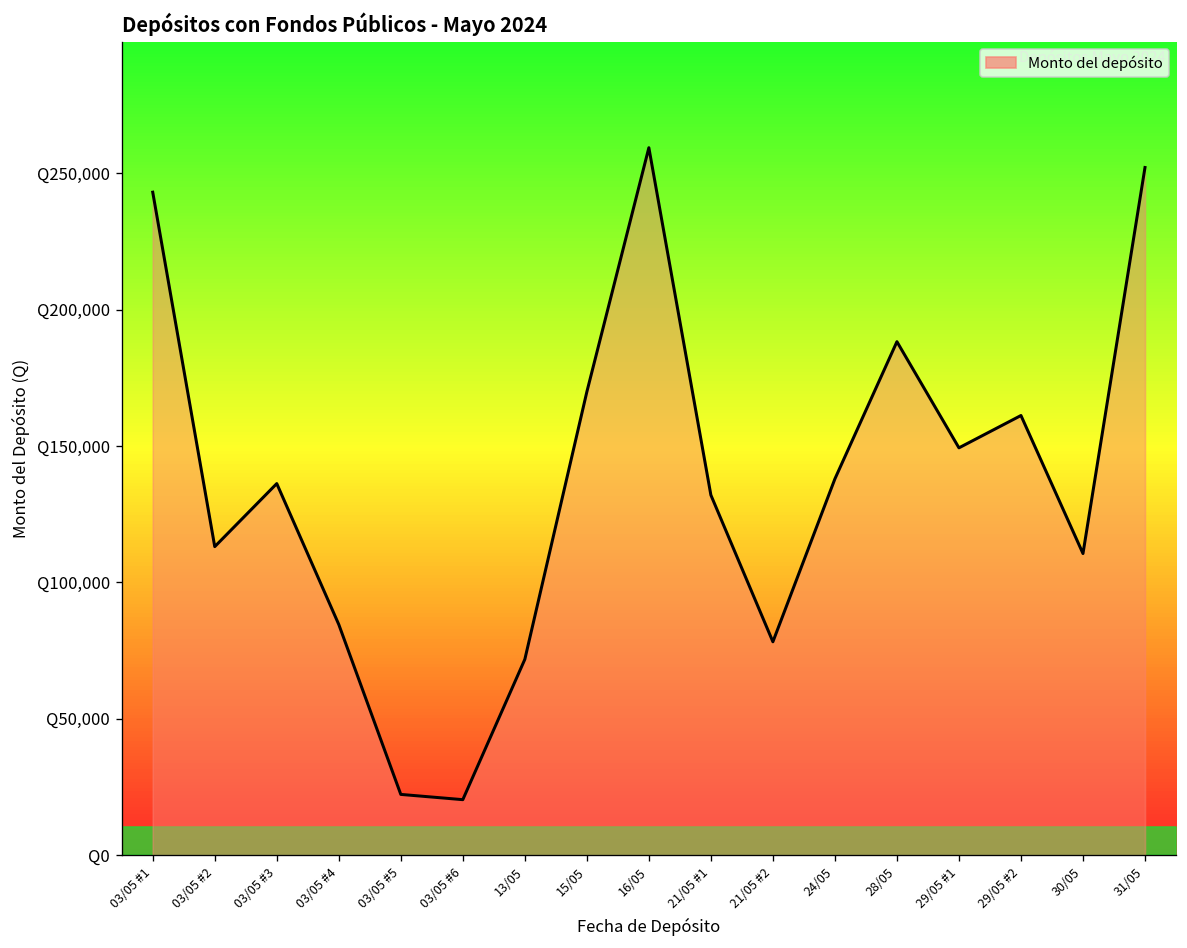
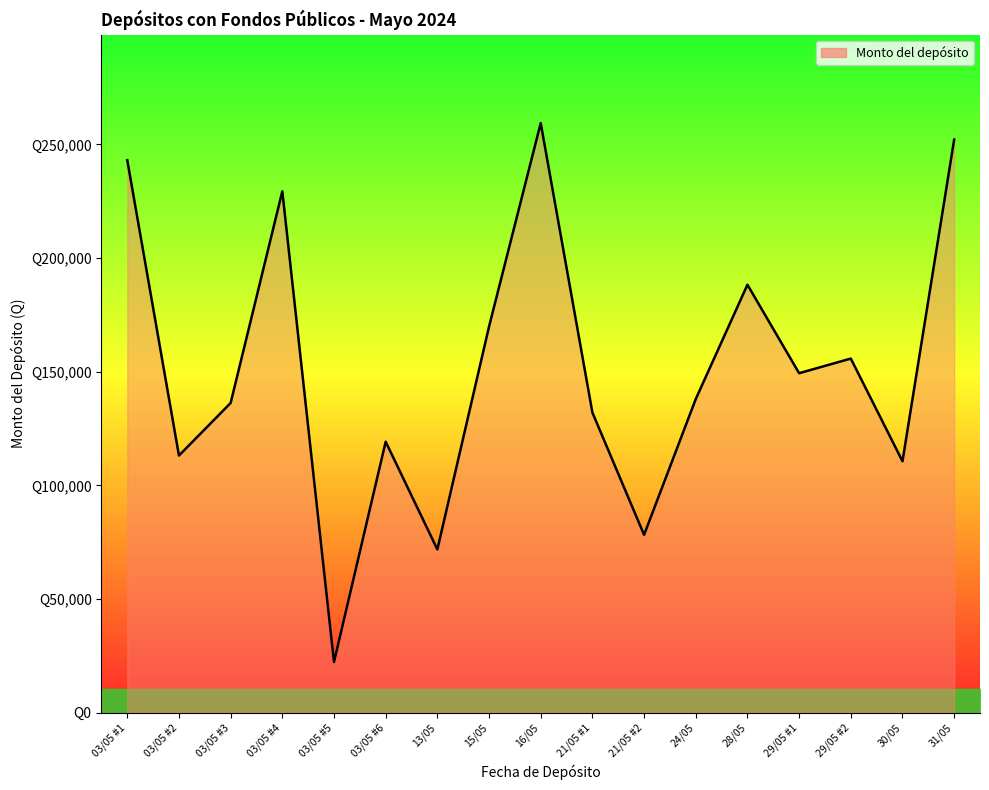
Monto del depósito, 03/05 #4: Q85,000 -> Q229,000
Monto del depósito, 03/05 #6: Q20,000 -> Q119,000
Monto del depósito, 29/05 #2: Q161,000 -> Q156,000
